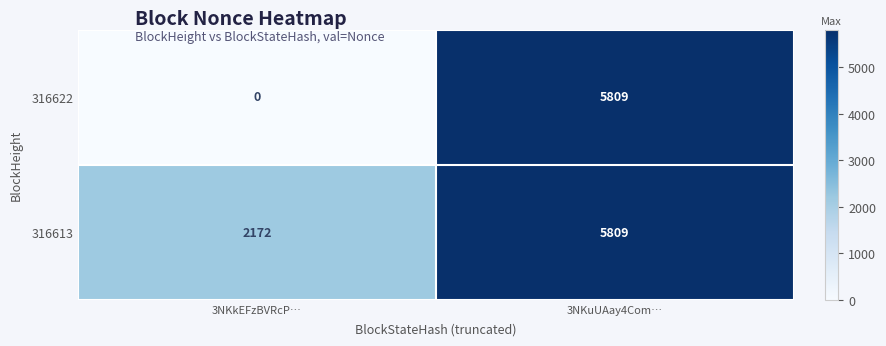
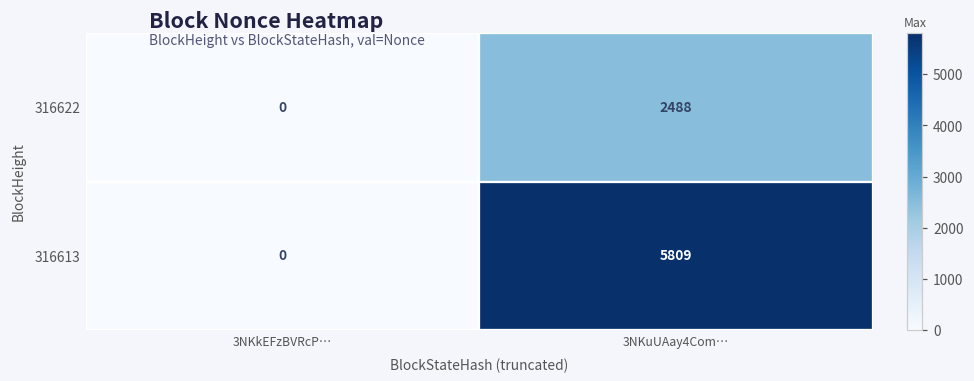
316622, 3NKuUAay4Com…: 5809 -> 2488
316613, 3NKkEFzBVRcP…: 2172 -> 0
